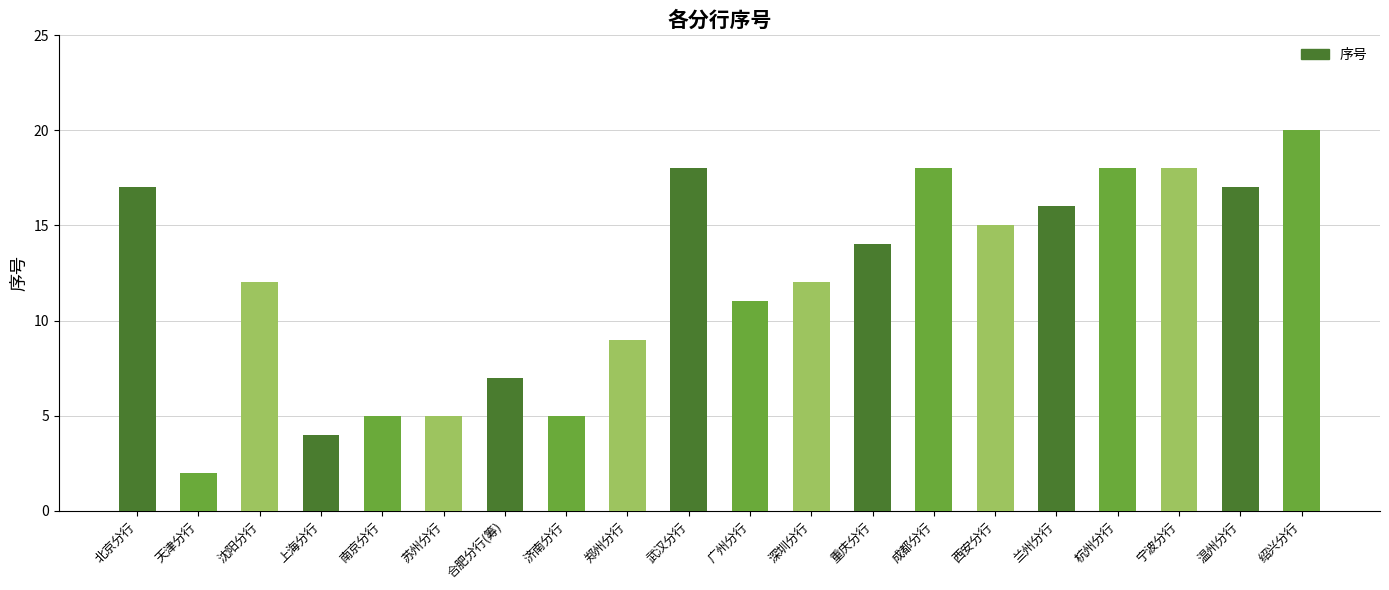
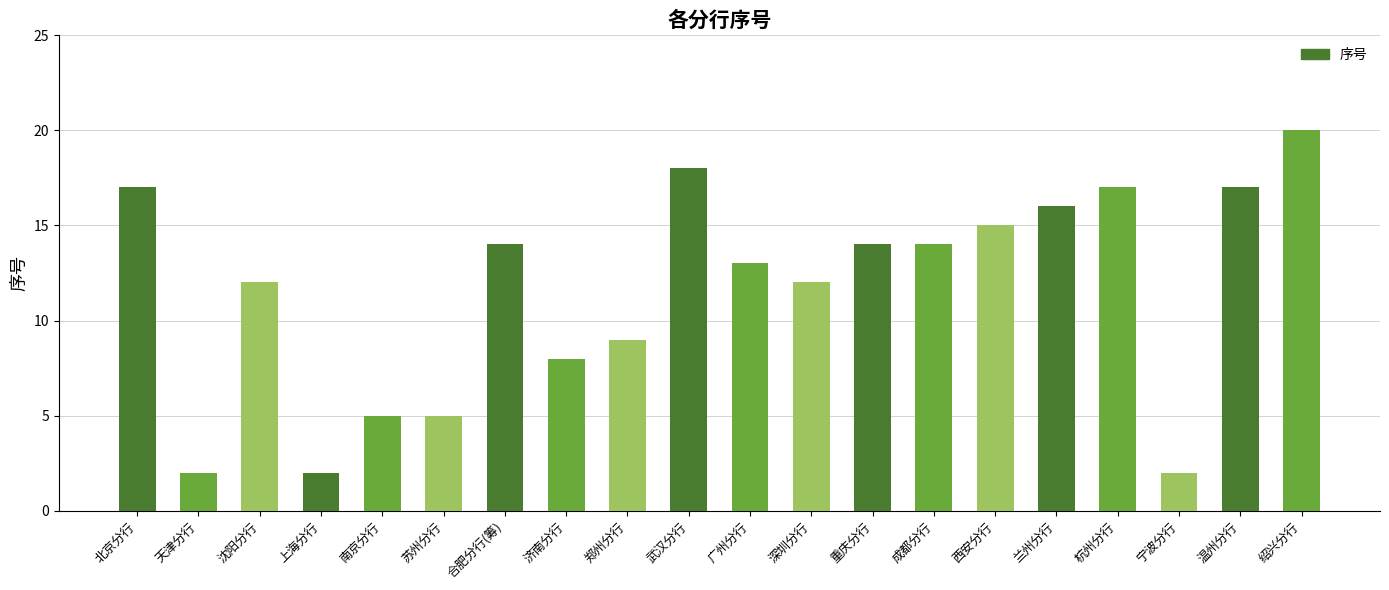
上海分行: 4 -> 2
合肥分行(筹): 7 -> 14
济南分行: 5 -> 8
广州分行: 11 -> 13
成都分行: 18 -> 14
杭州分行: 18 -> 17
宁波分行: 18 -> 2
